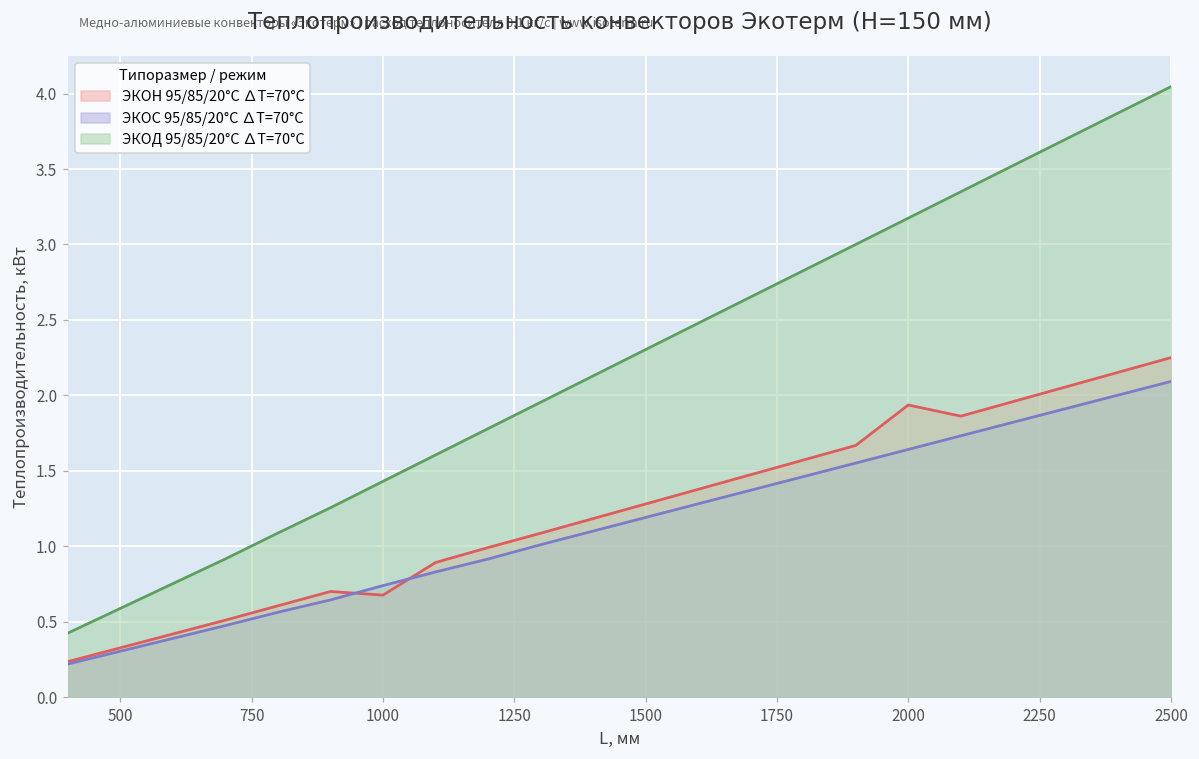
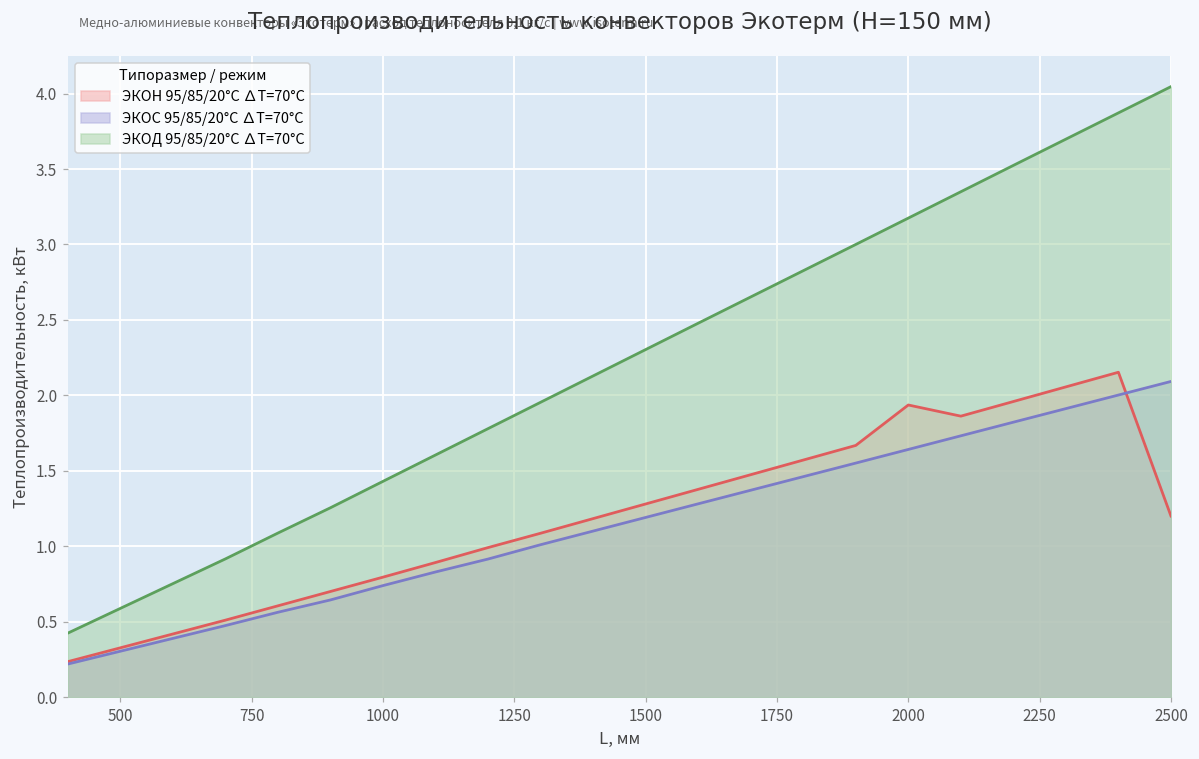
ЭКОН 95/85/20°С ∆Т=70°С, 1000: 0.68 -> 0.80
ЭКОН 95/85/20°С ∆Т=70°С, 2500: 2.25 -> 1.20
